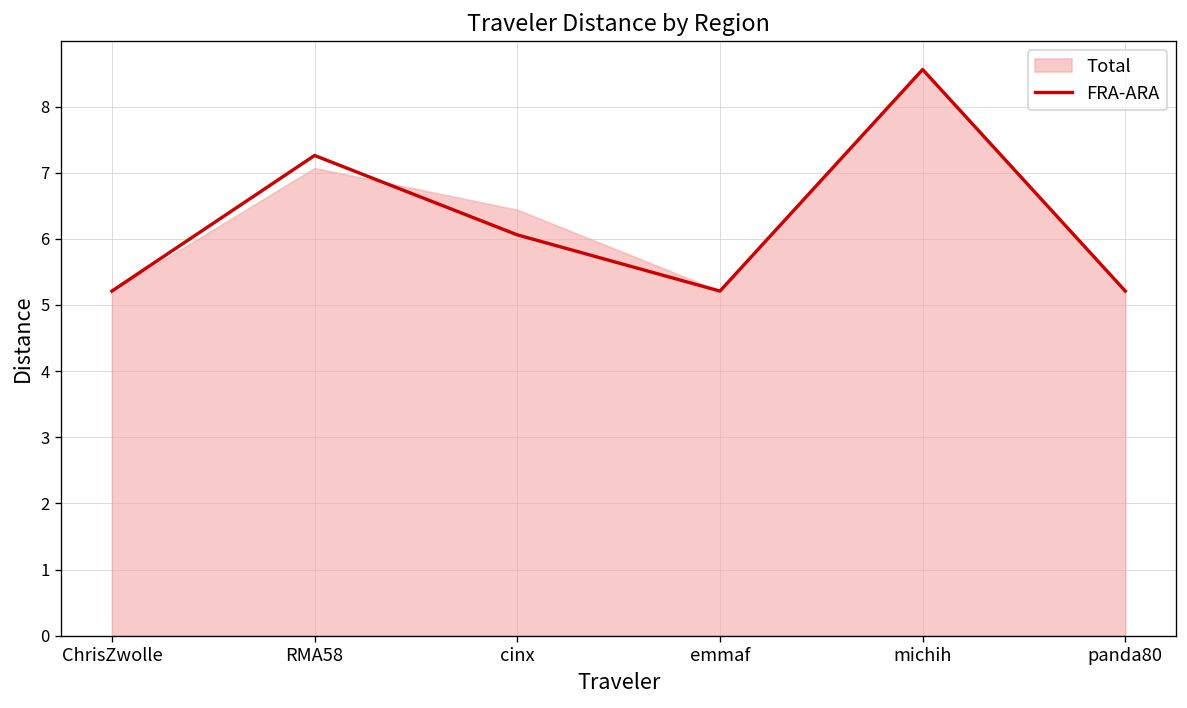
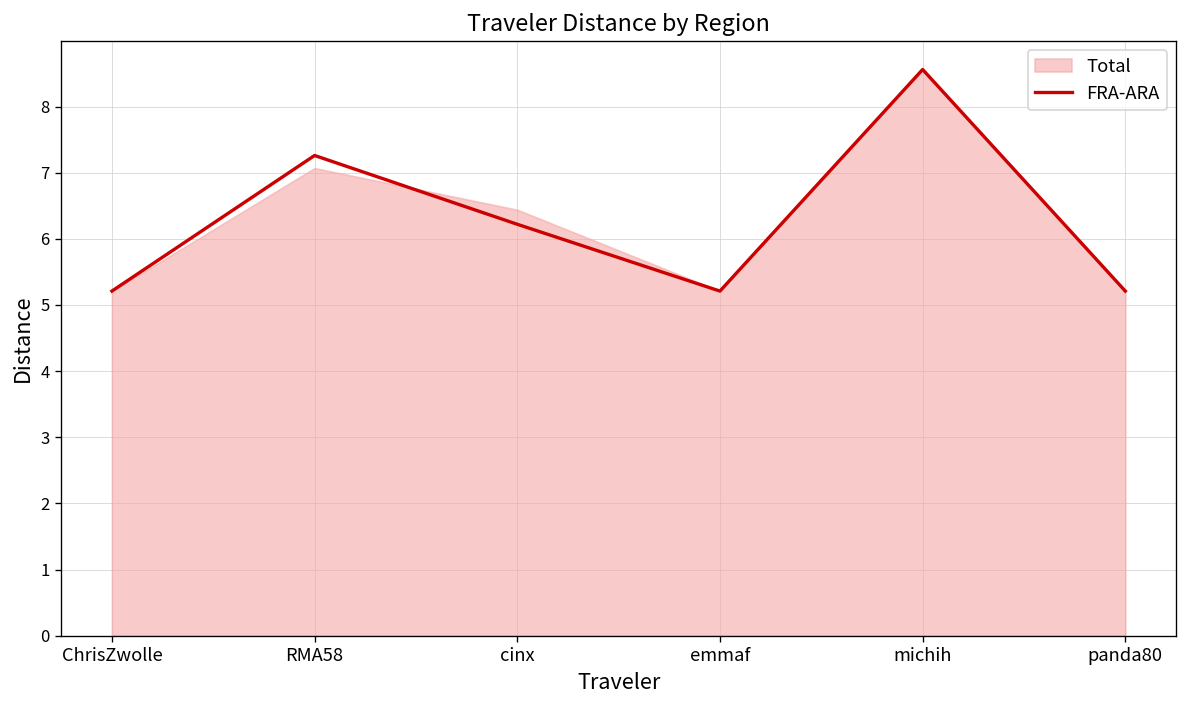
FRA-ARA, cinx: 6.1 -> 6.2
